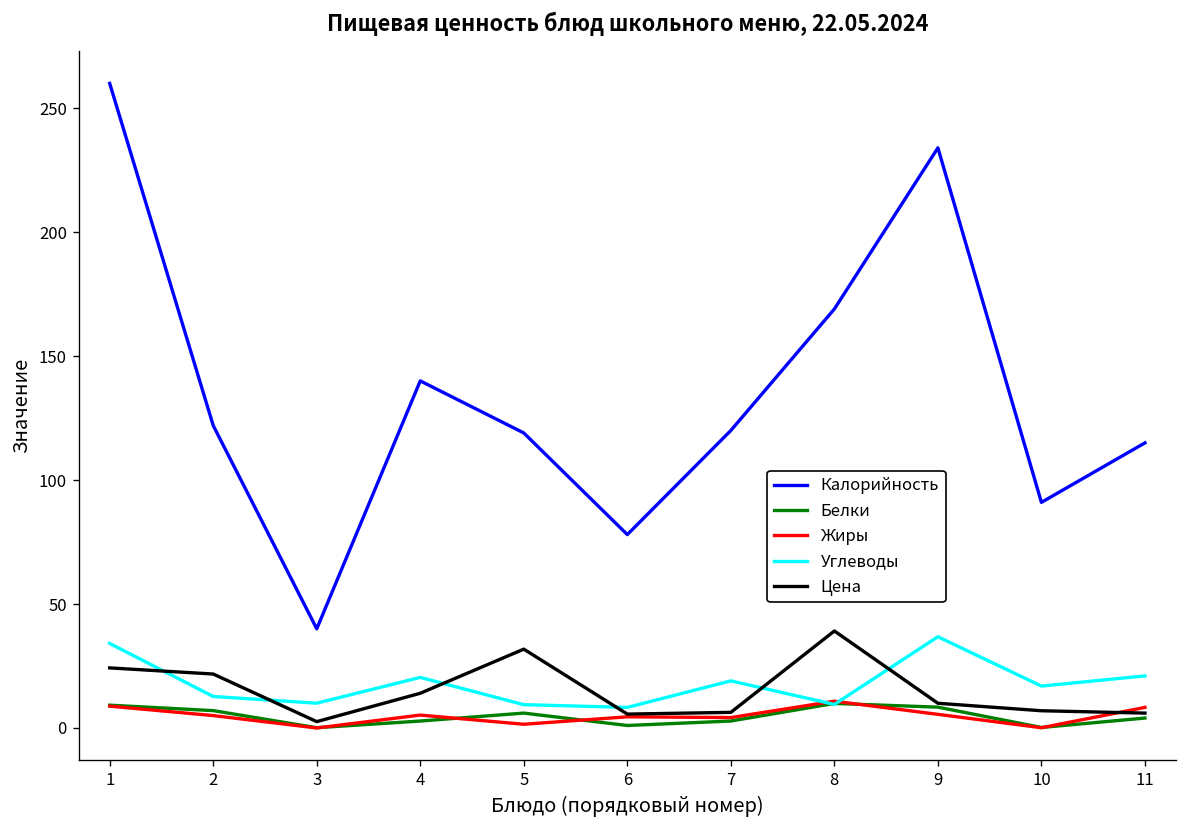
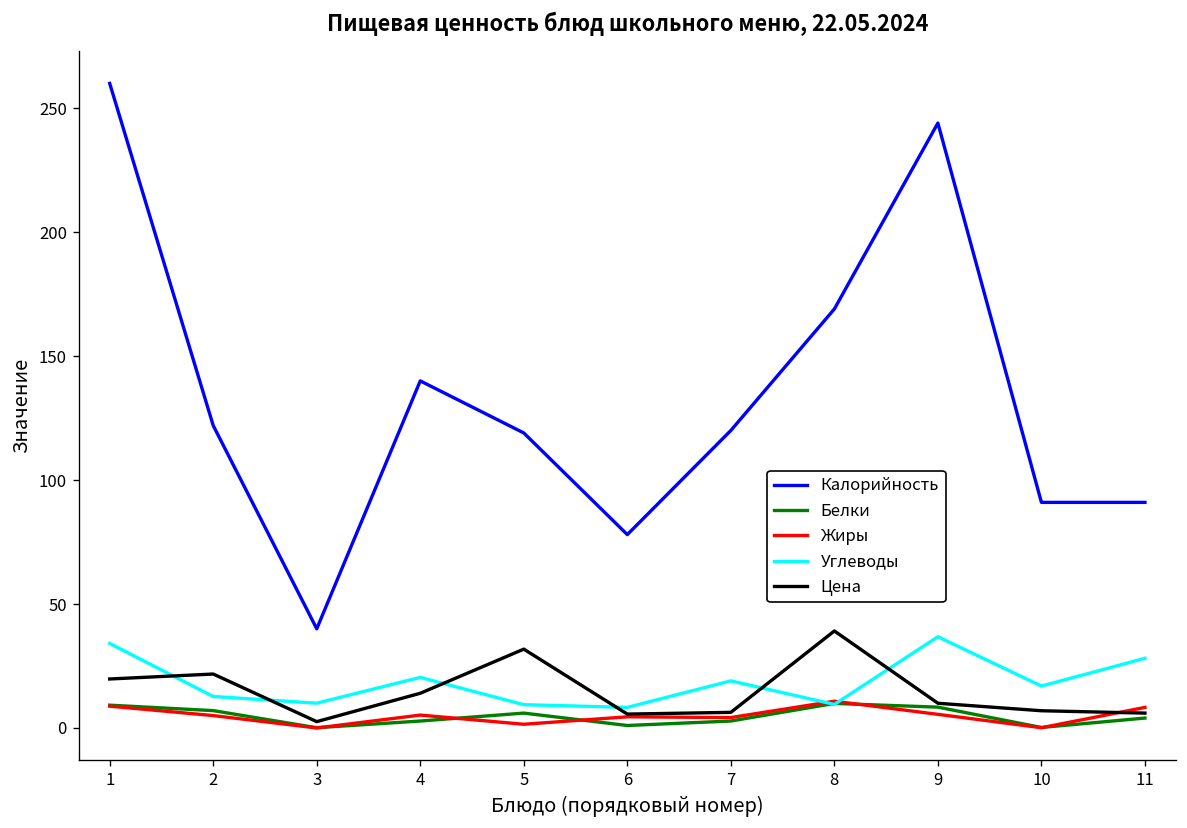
Цена, 1: 24 -> 20
Калорийность, 9: 234 -> 244
Калорийность, 11: 115 -> 91
Углеводы, 11: 21 -> 28
